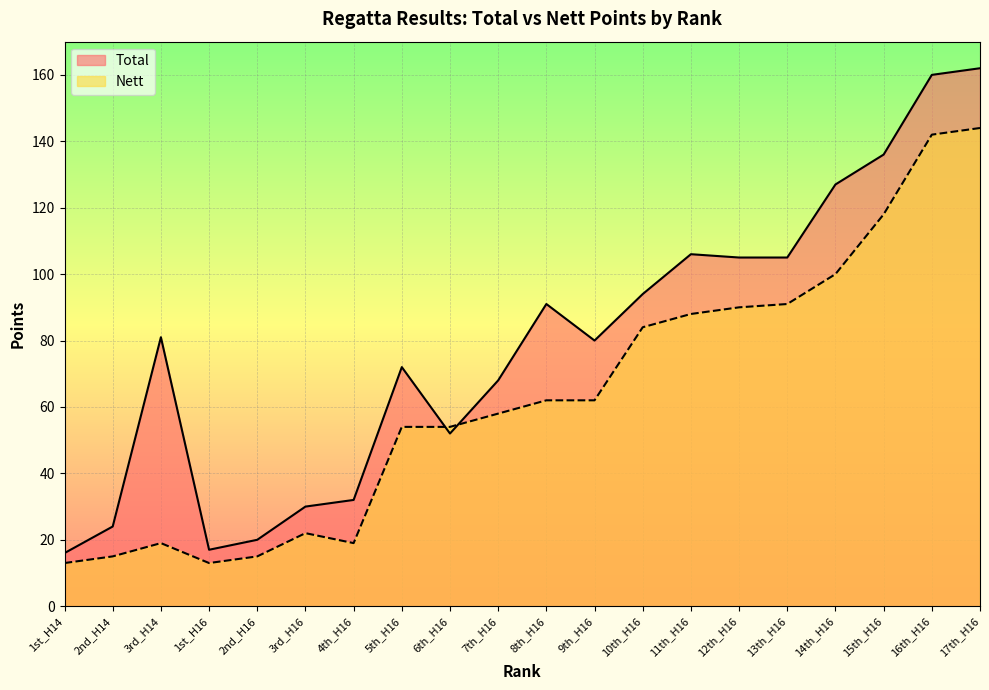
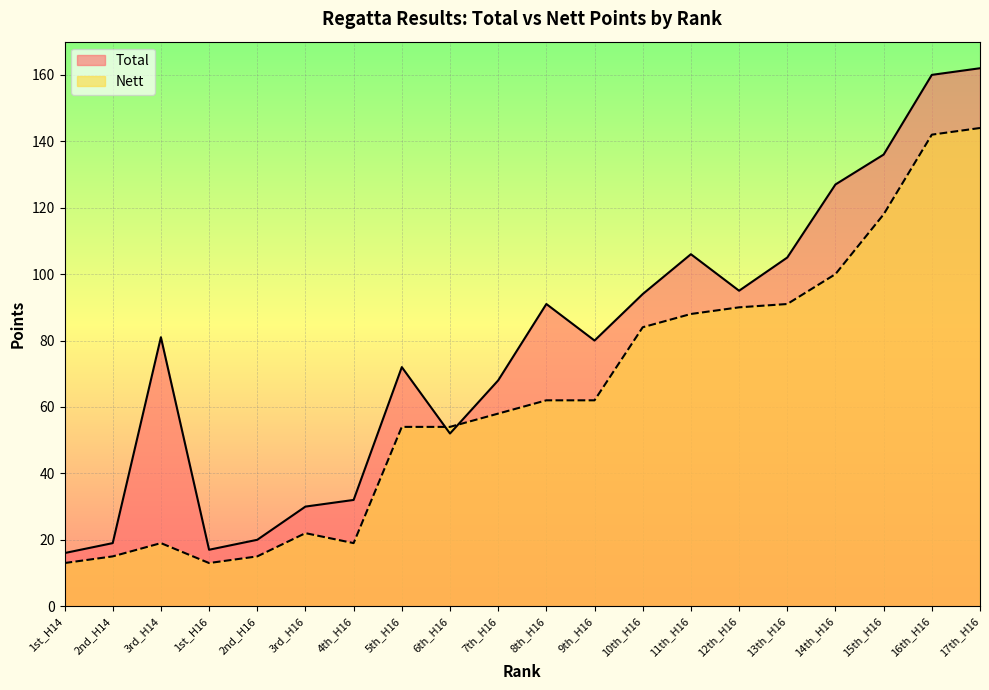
Total, 2nd_H14: 24 -> 19
Total, 12th_H16: 105 -> 95
